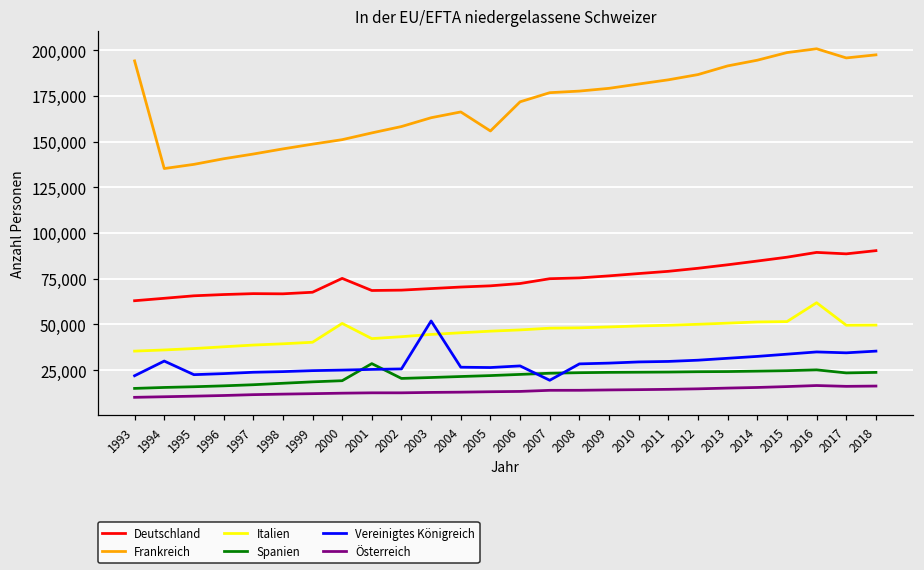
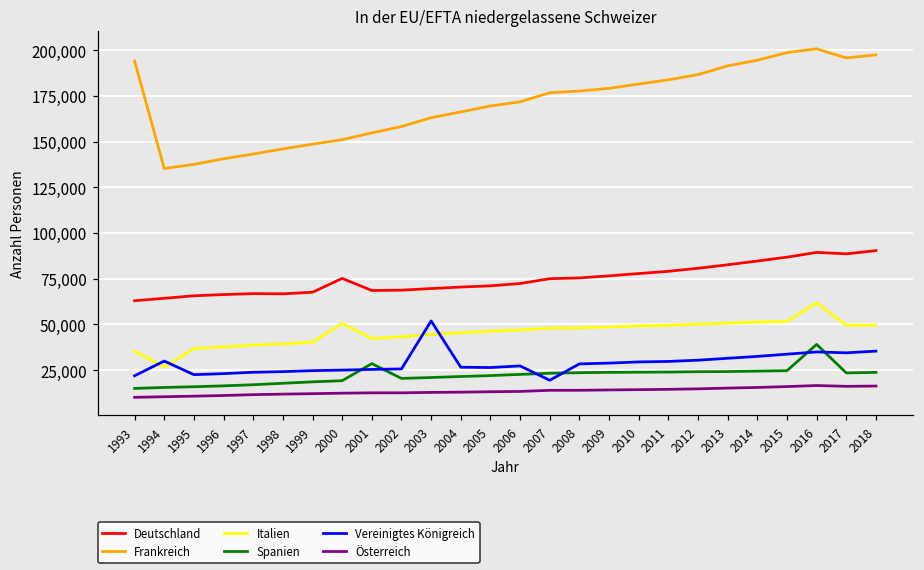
Italien, 1994: 36,000 -> 27,000
Frankreich, 2005: 156,000 -> 169,000
Spanien, 2016: 25,000 -> 39,000
